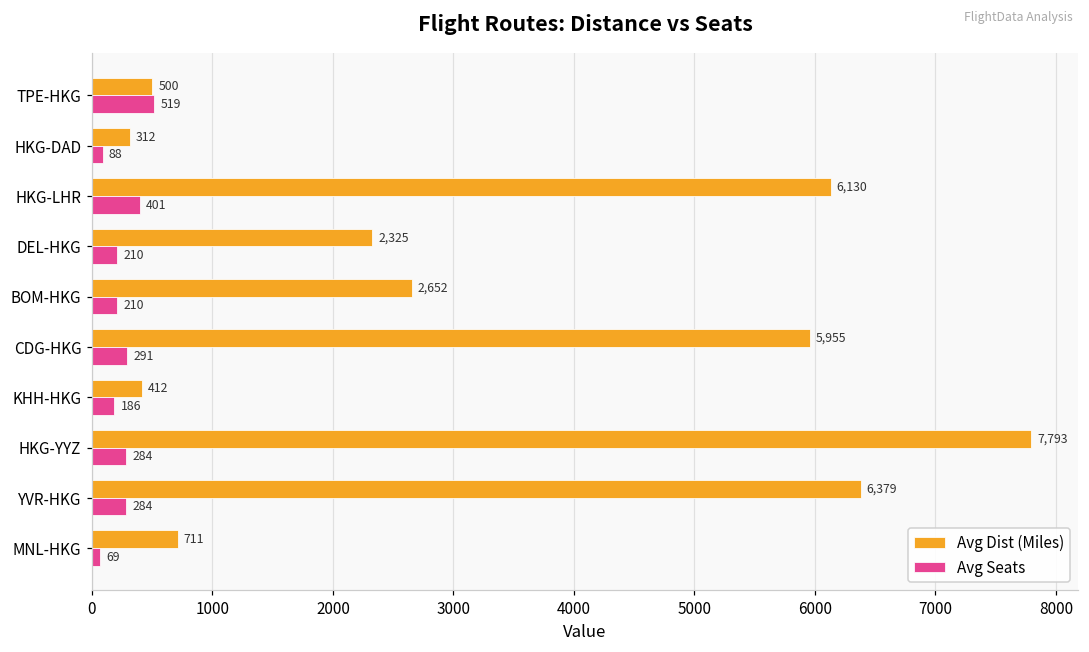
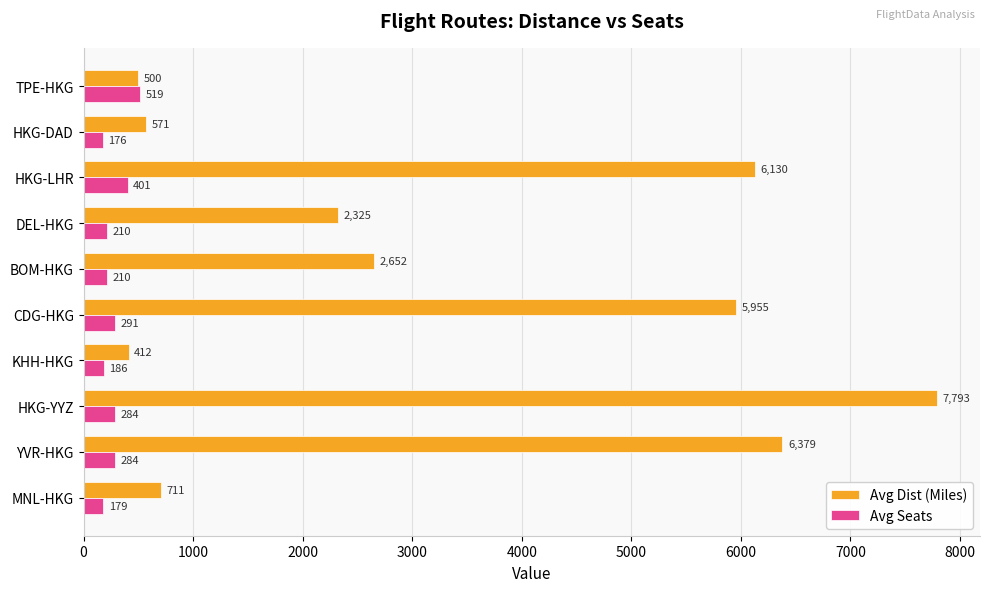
Avg Dist (Miles), HKG-DAD: 312 -> 571
Avg Seats, HKG-DAD: 88 -> 176
Avg Seats, MNL-HKG: 69 -> 179
